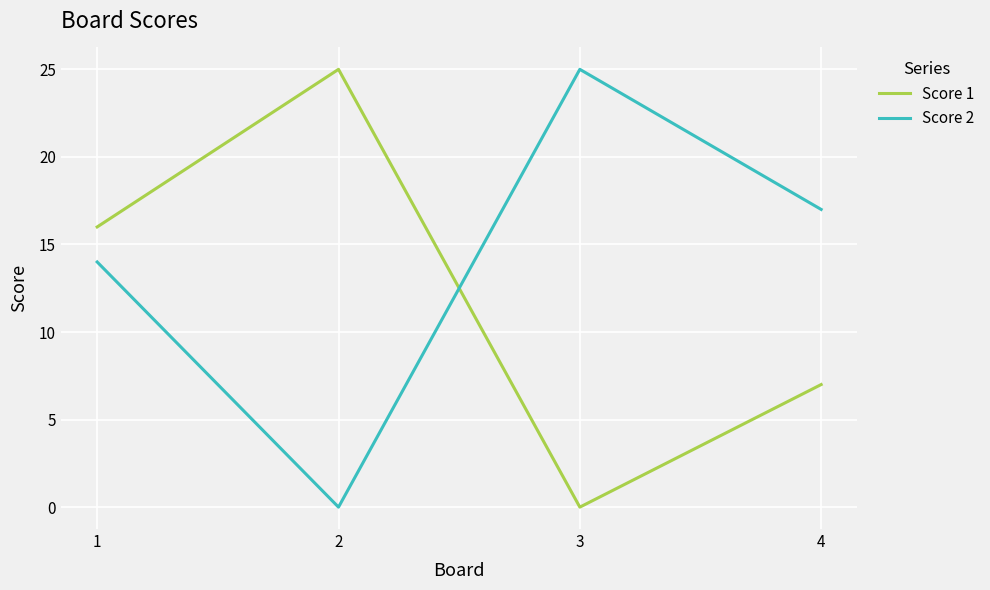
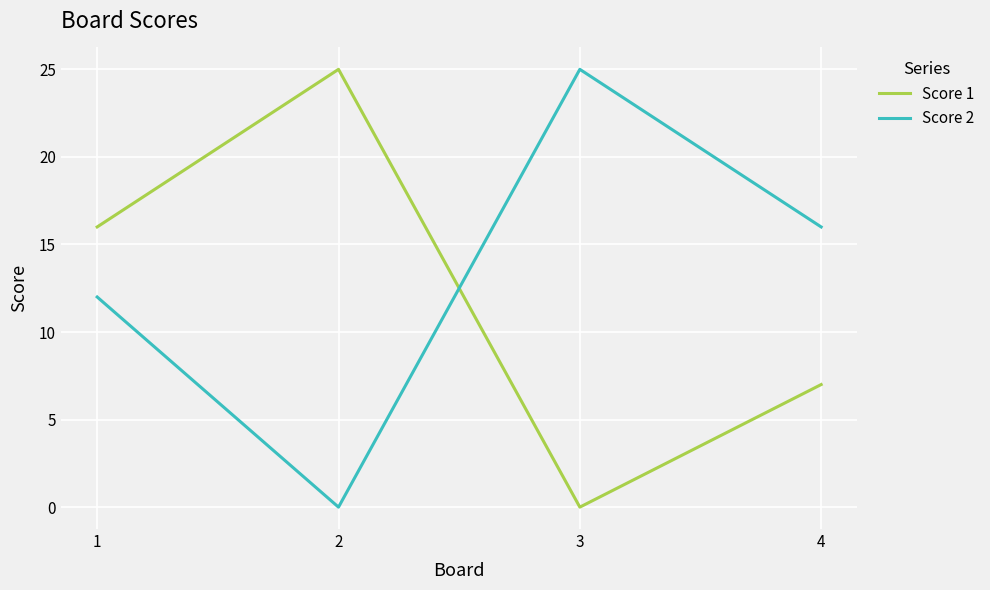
Score 2, 1: 14 -> 12
Score 2, 4: 17 -> 16
